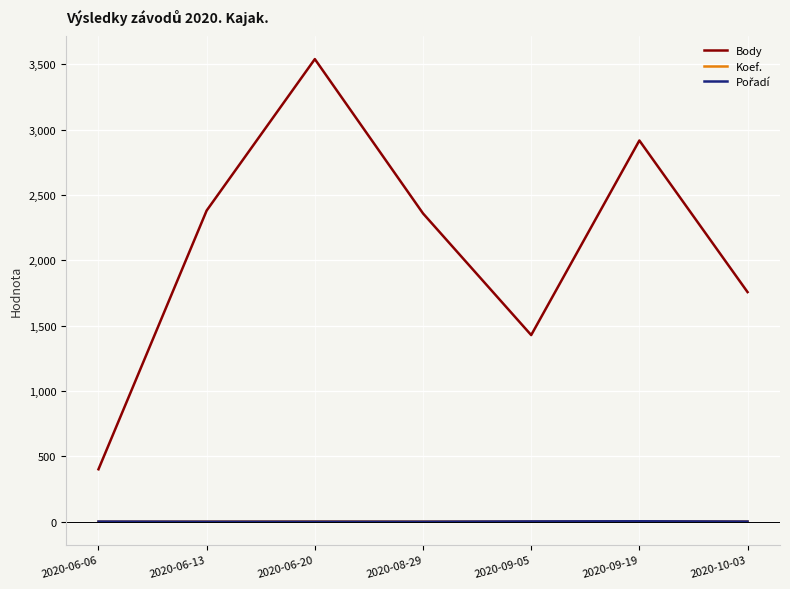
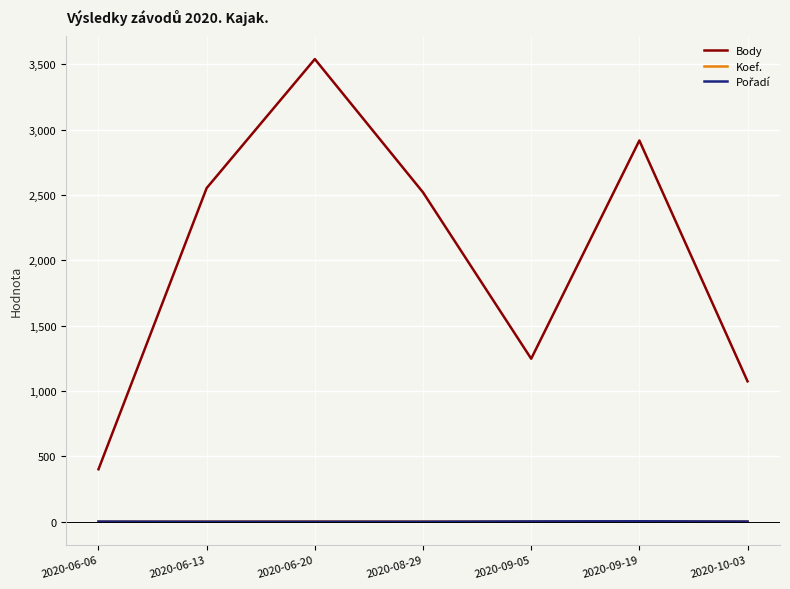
Body, 2020-06-13: 2,380 -> 2,550
Body, 2020-08-29: 2,360 -> 2,520
Body, 2020-09-05: 1,430 -> 1,250
Body, 2020-10-03: 1,760 -> 1,080
